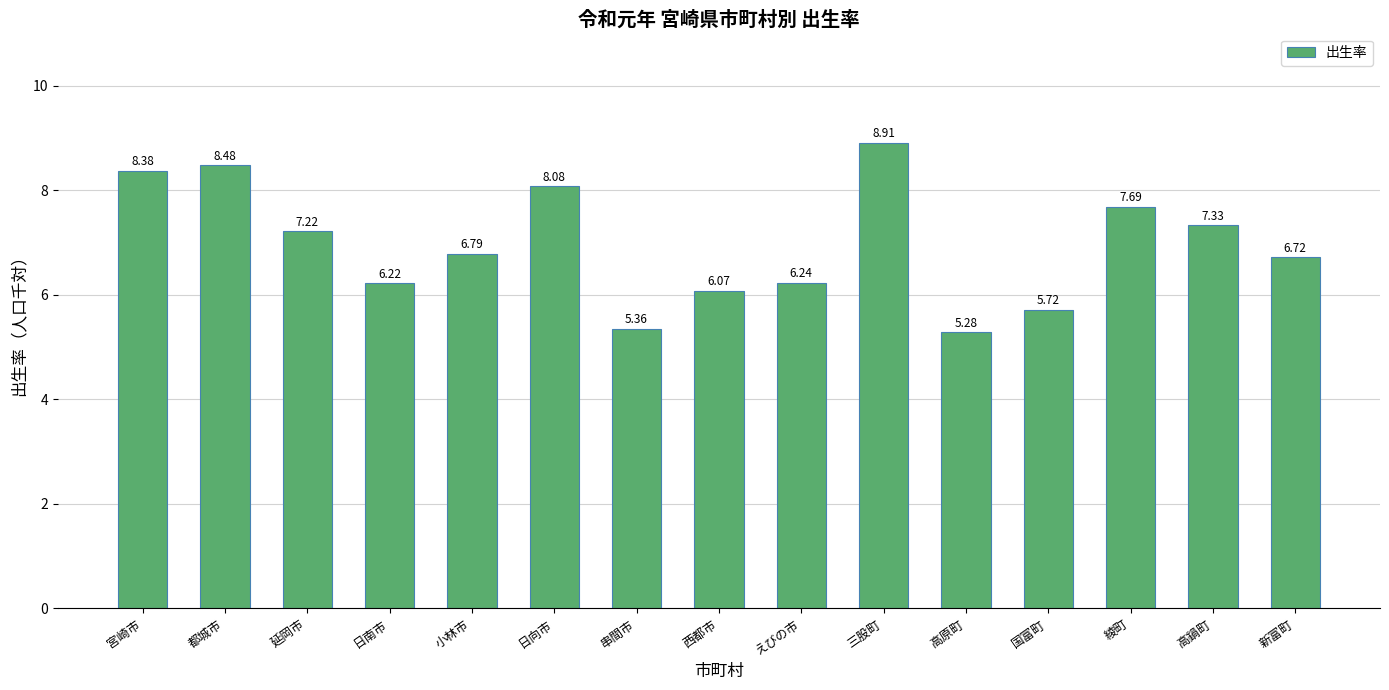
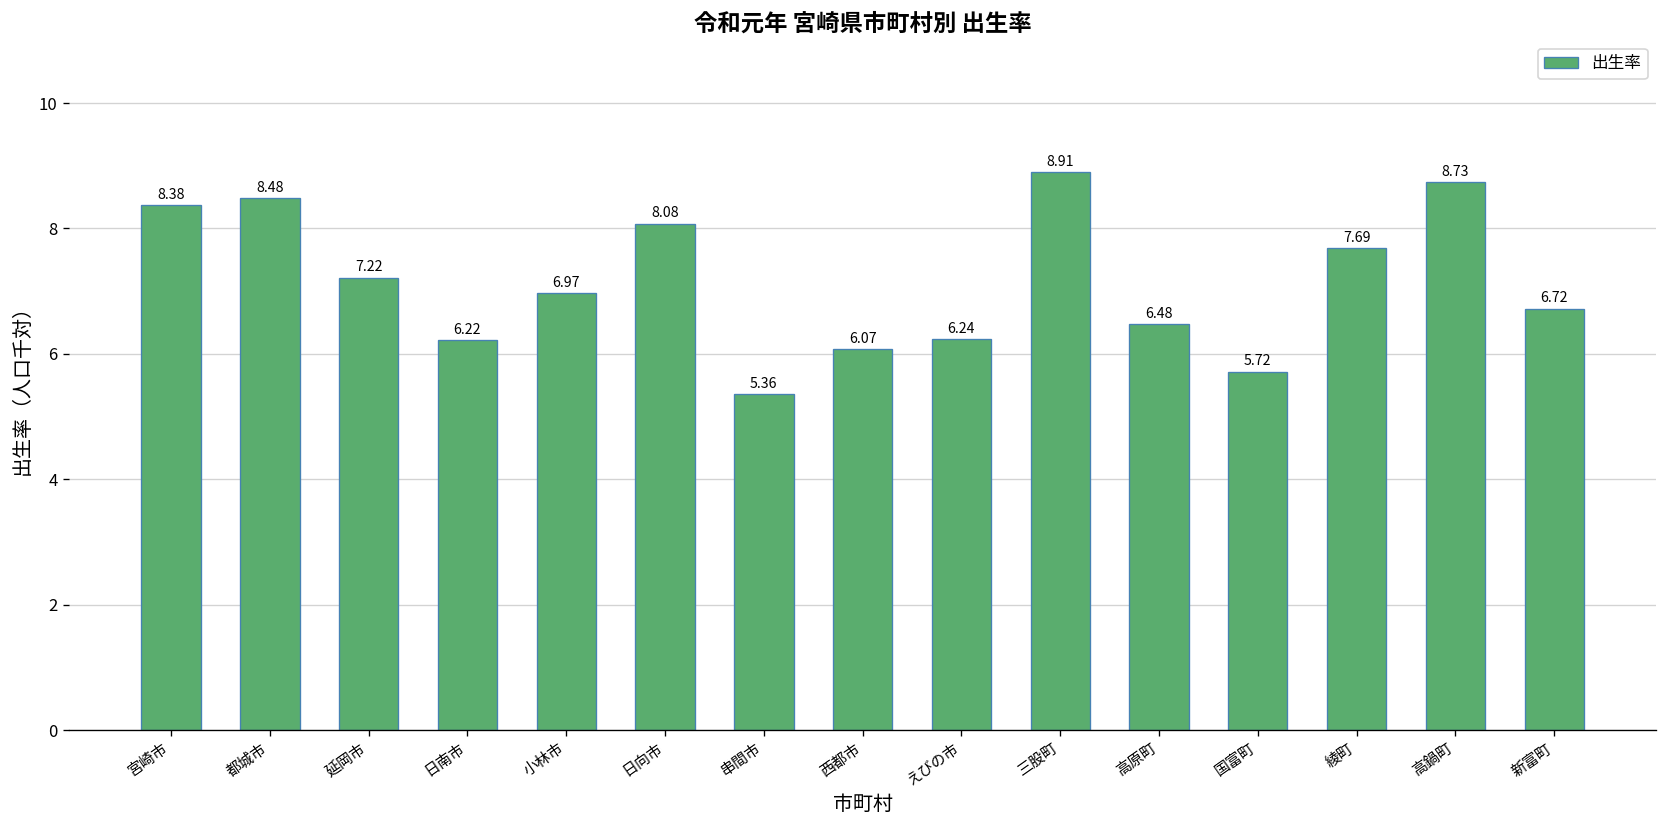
小林市: 6.79 -> 6.97
高原町: 5.28 -> 6.48
高鍋町: 7.33 -> 8.73
